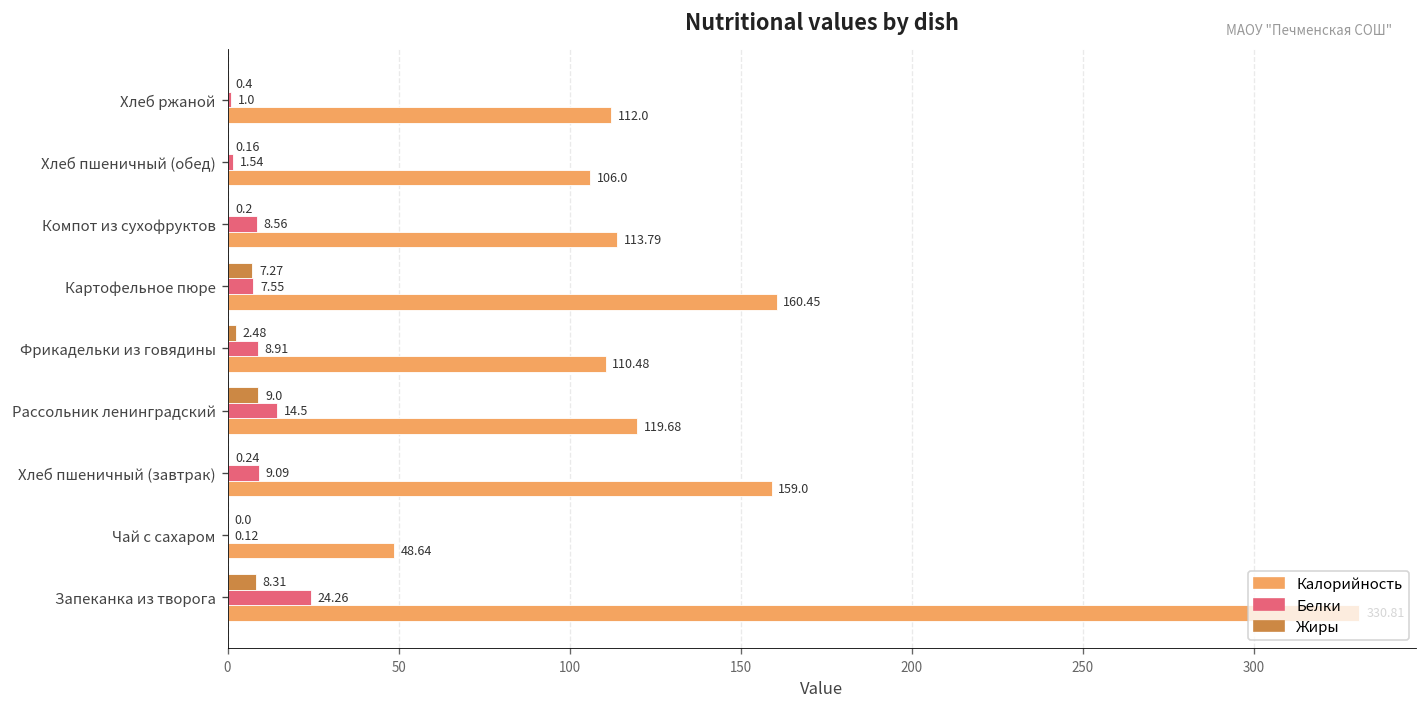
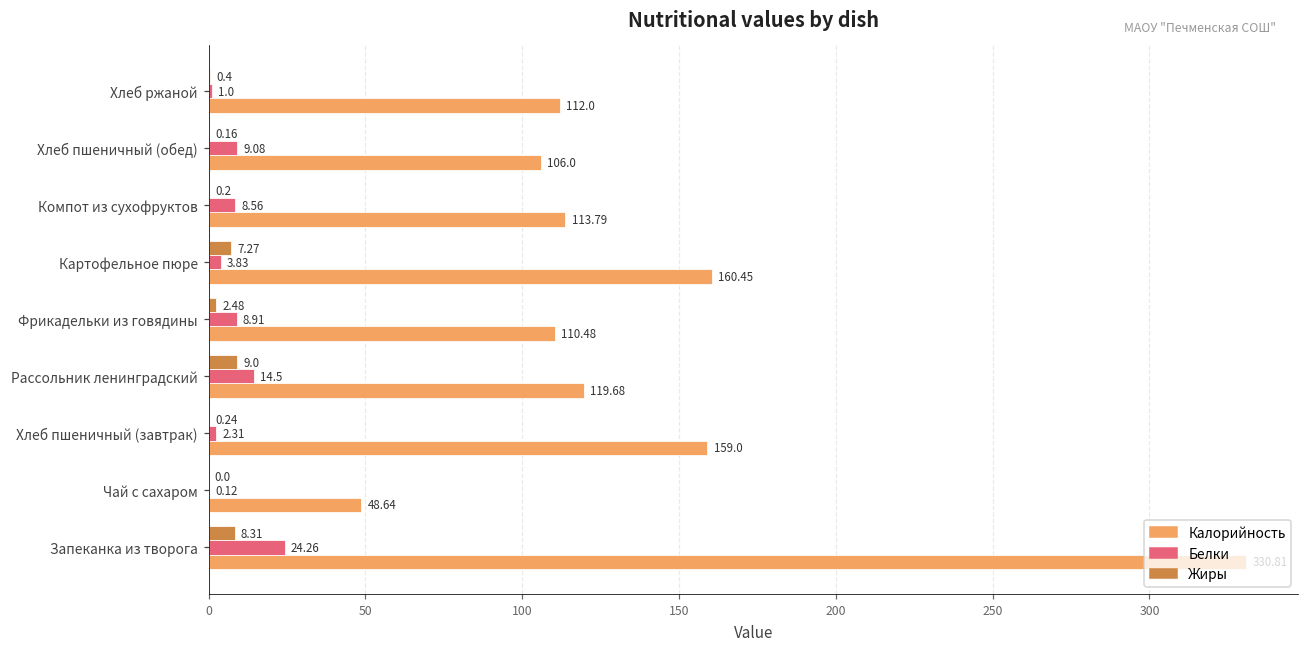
Белки, Хлеб пшеничный (обед): 1.54 -> 9.08
Белки, Картофельное пюре: 7.55 -> 3.83
Белки, Хлеб пшеничный (завтрак): 9.09 -> 2.31
